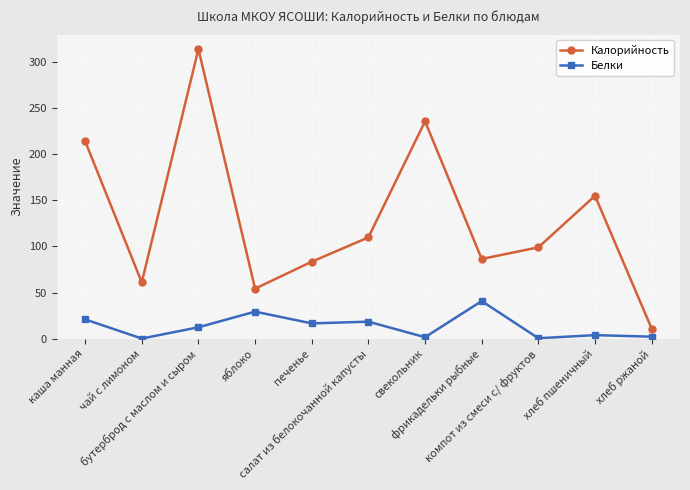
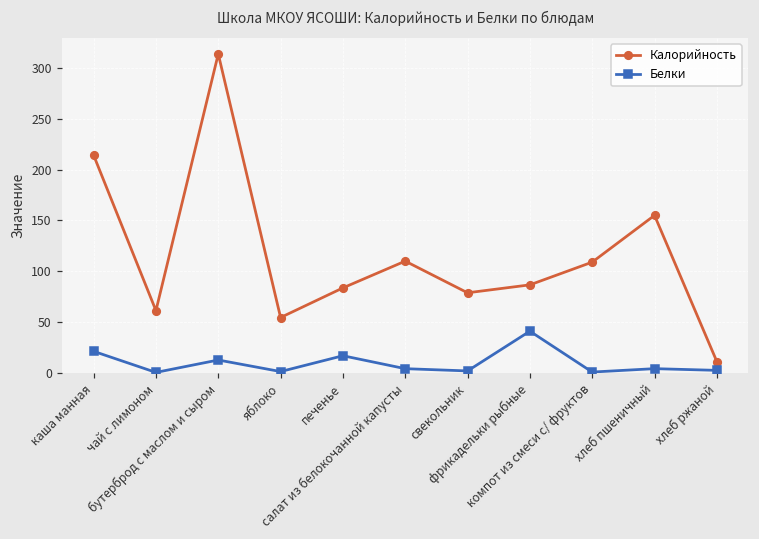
Белки, яблоко: 30 -> 0
Белки, салат из белокочанной капусты: 20 -> 0
Калорийность, свекольник: 240 -> 80
Калорийность, компот из смеси с/ фруктов: 100 -> 110
